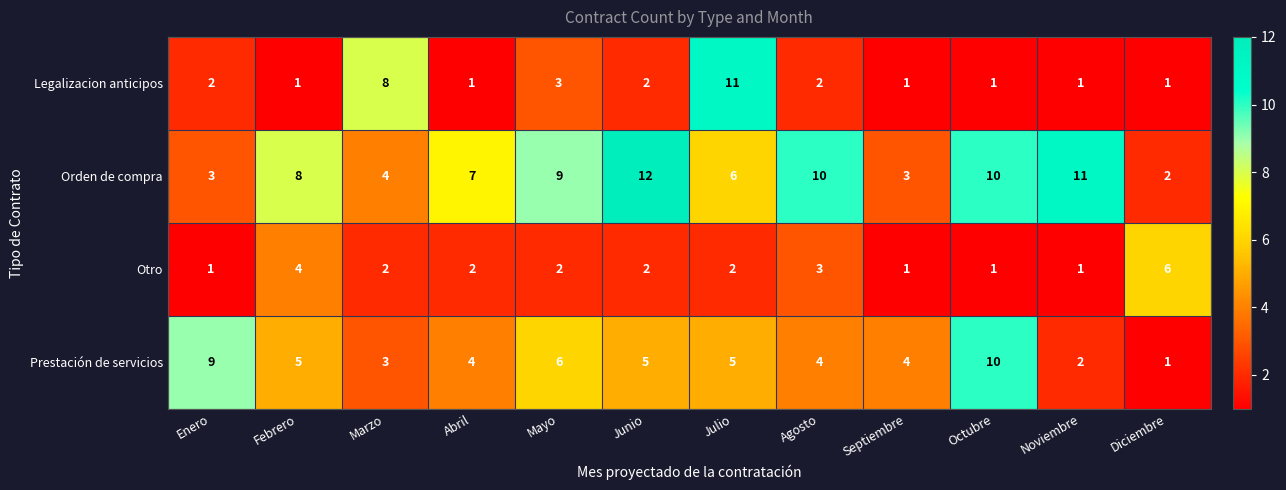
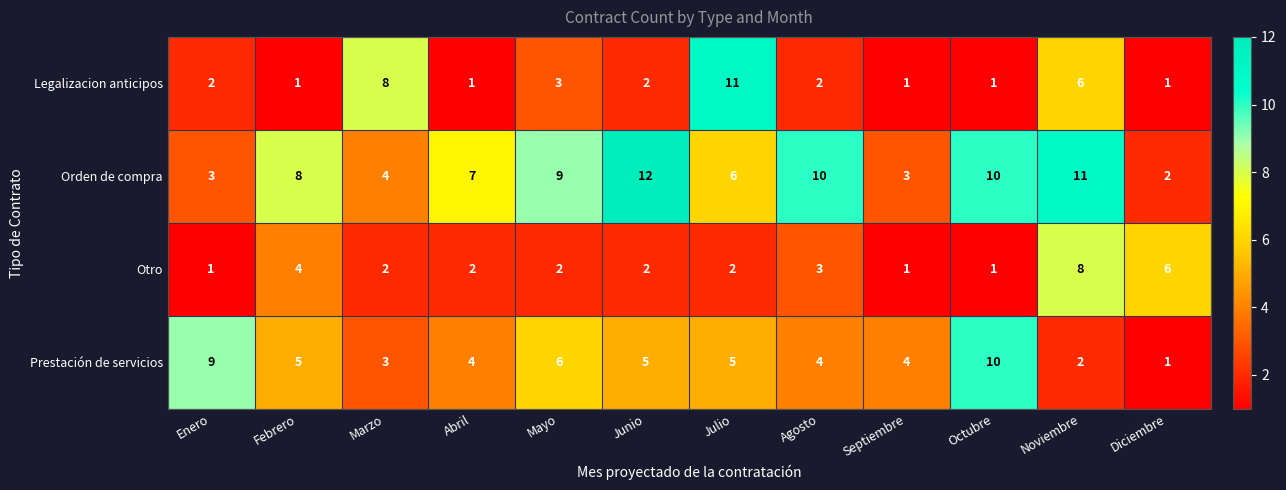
Legalizacion anticipos, Noviembre: 1 -> 6
Otro, Noviembre: 1 -> 8
